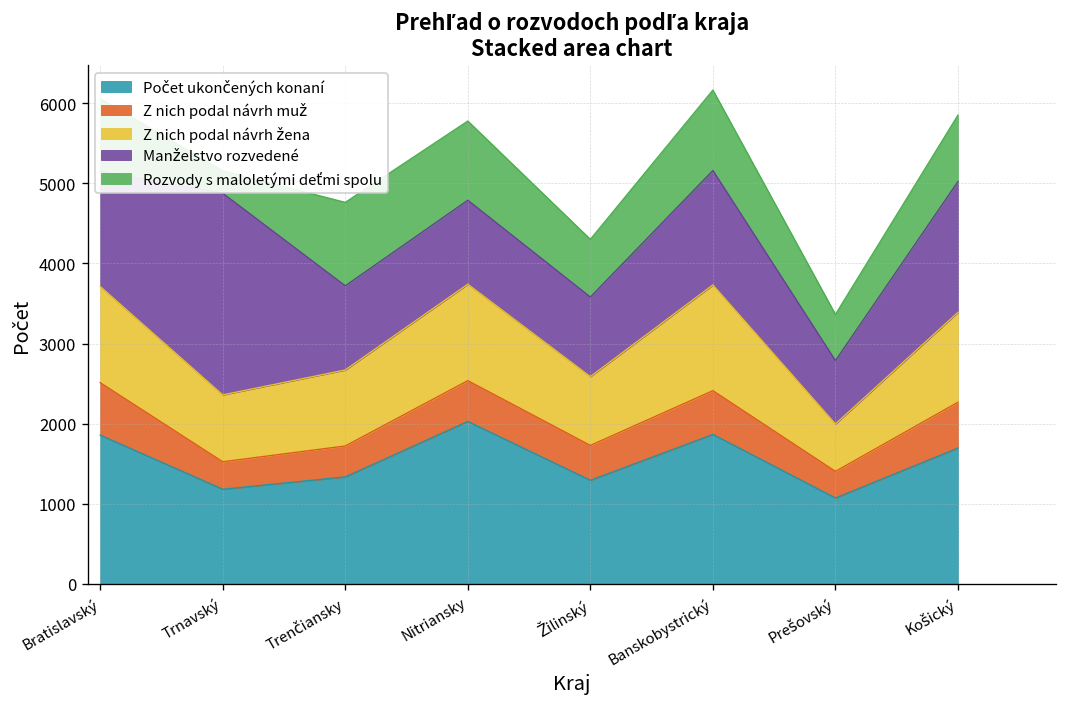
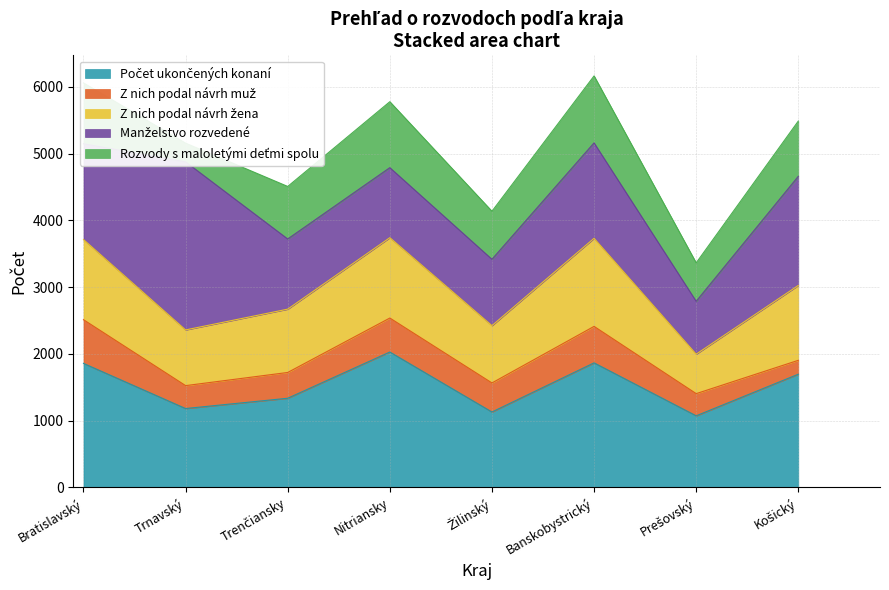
Rozvody s maloletými deťmi spolu, Trenčiansky: 1000 -> 800
Počet ukončených konaní, Žilinský: 1300 -> 1100
Z nich podal návrh muž, Košický: 600 -> 200
